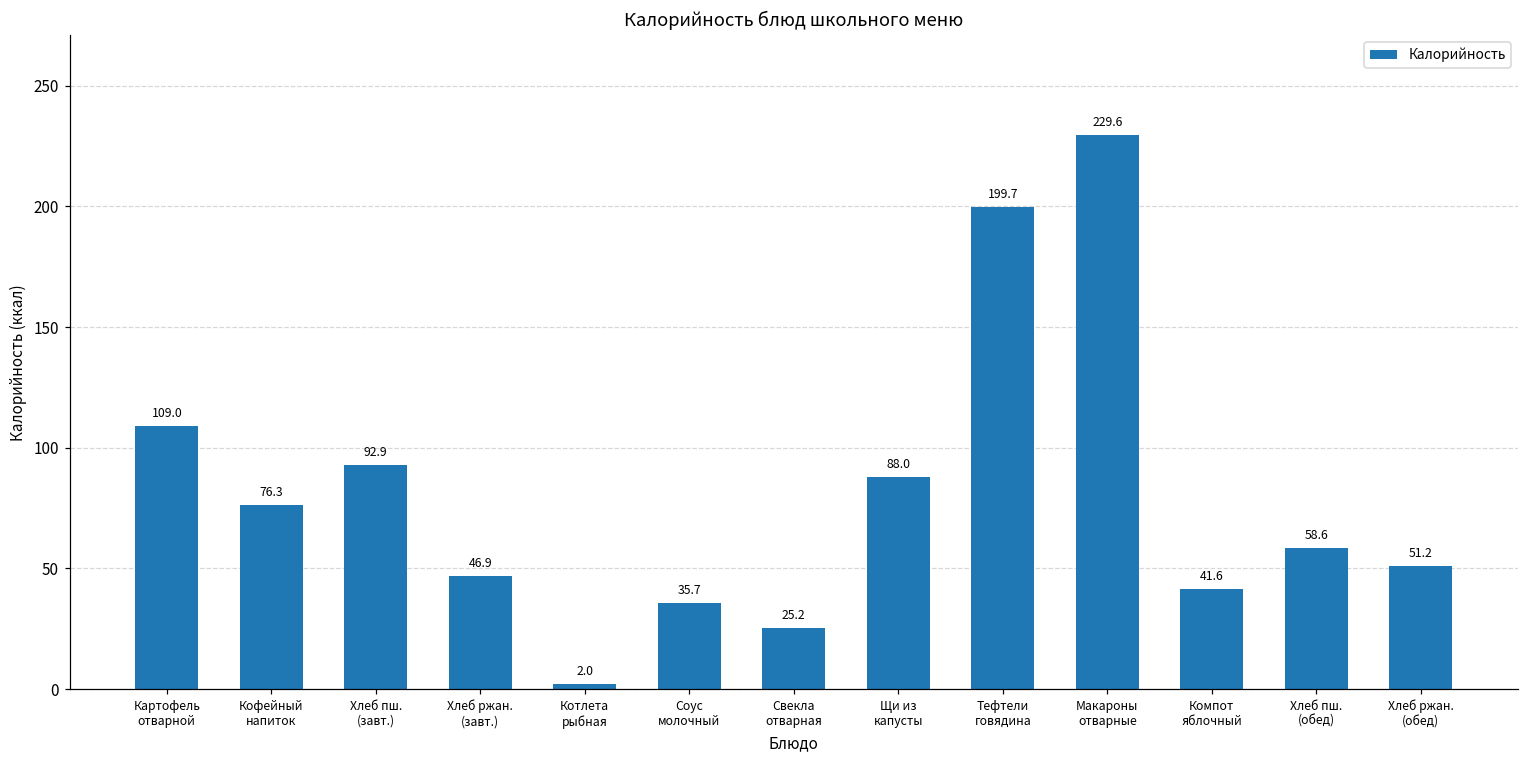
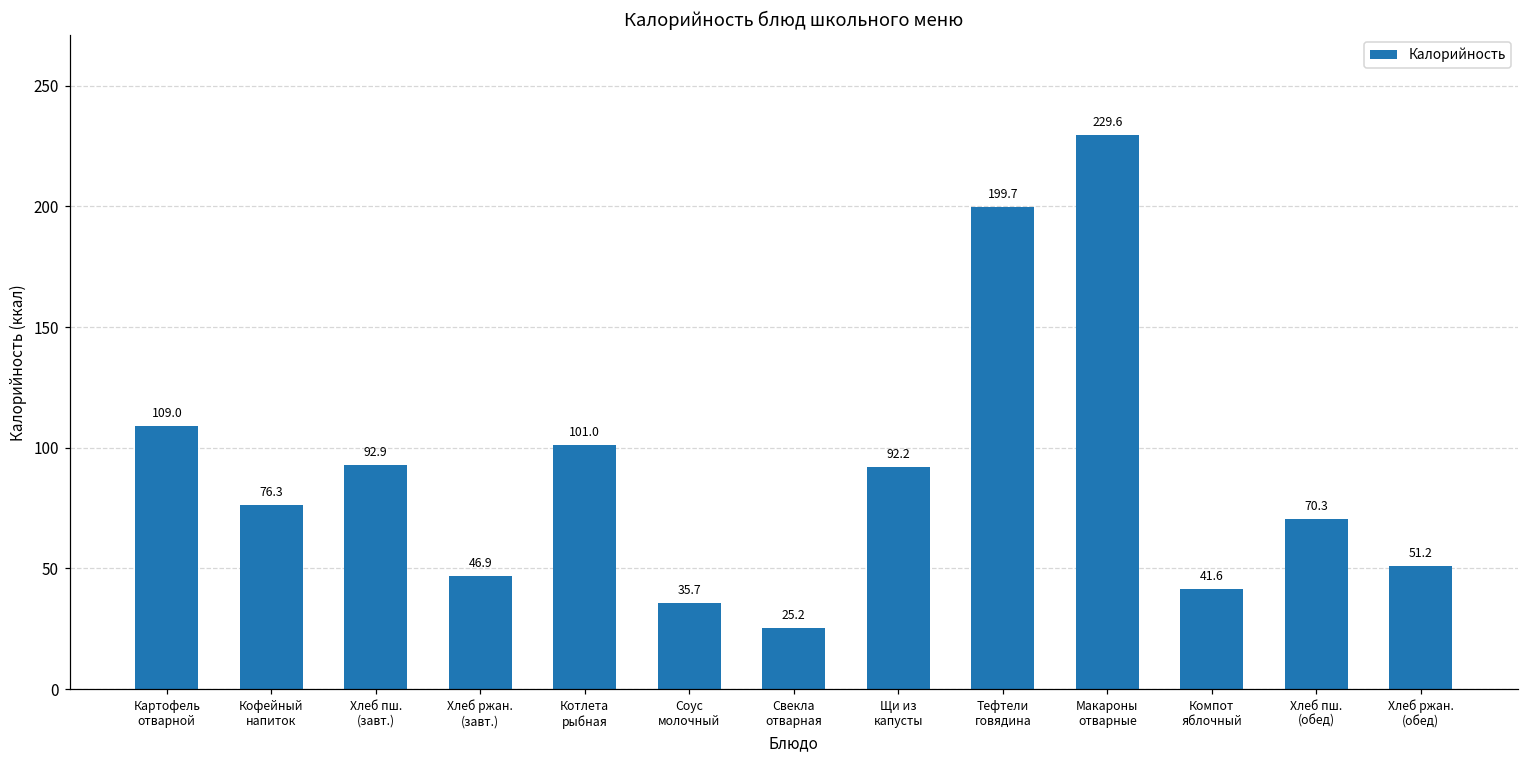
Котлета рыбная: 2.0 -> 101.0
Щи из капусты: 88.0 -> 92.2
Хлеб пш. (обед): 58.6 -> 70.3
